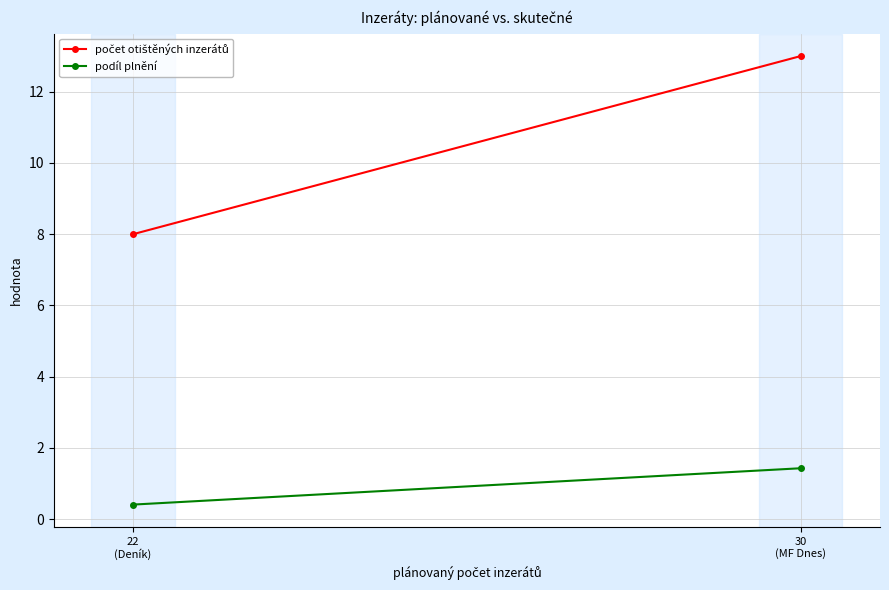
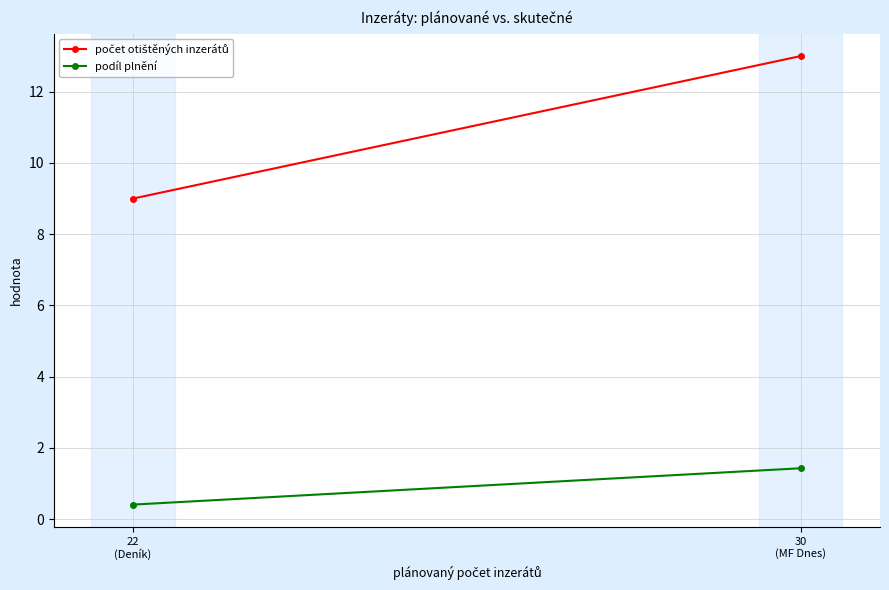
počet otištěných inzerátů, 22 (Deník): 8 -> 9
